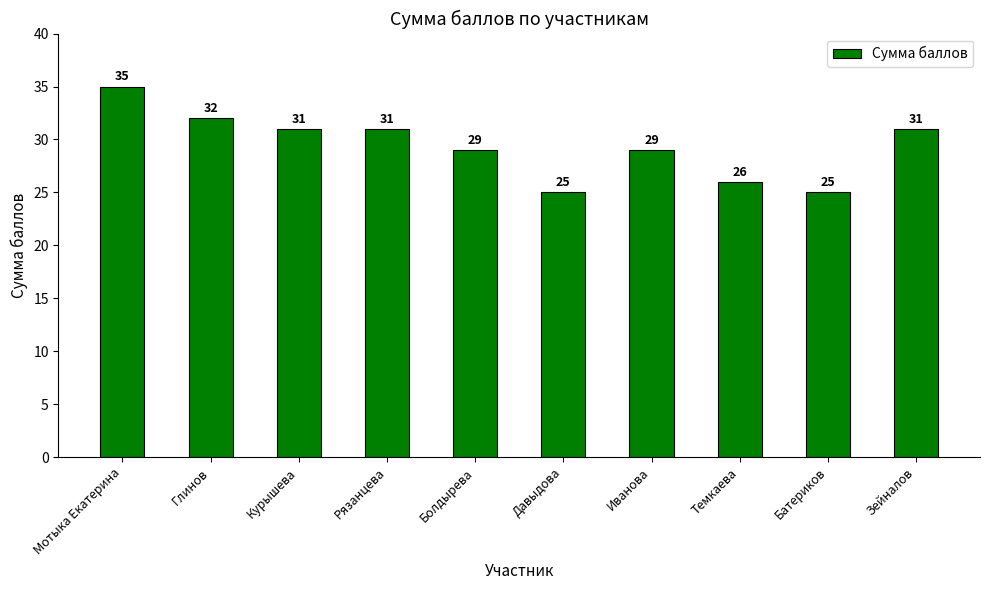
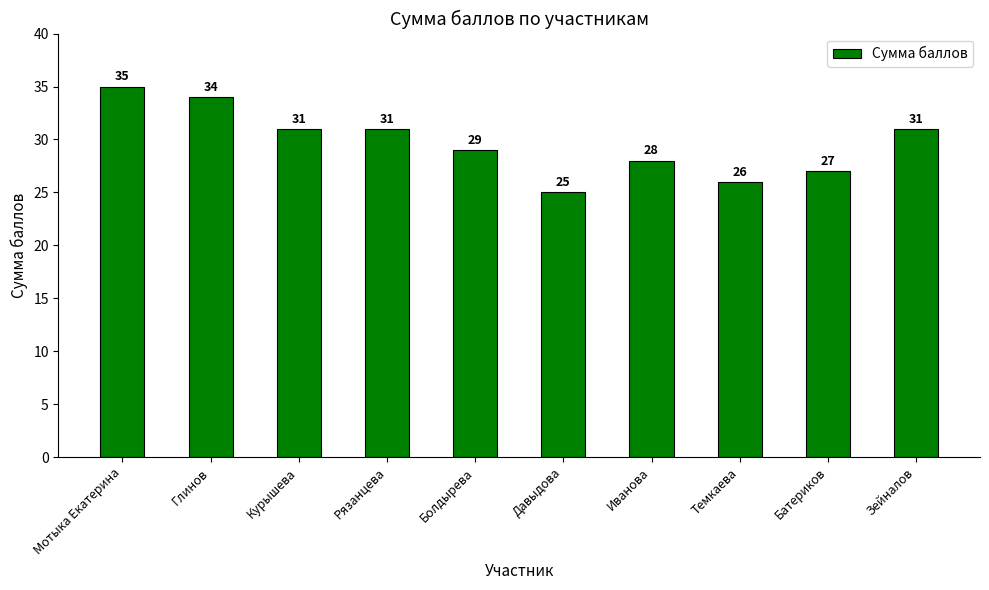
Глинов: 32 -> 34
Иванова: 29 -> 28
Батериков: 25 -> 27
